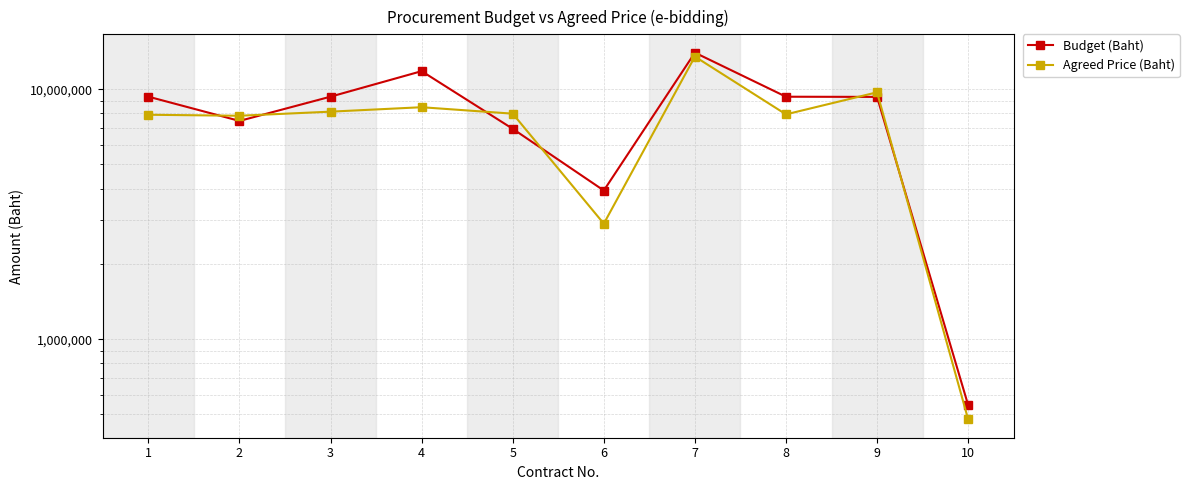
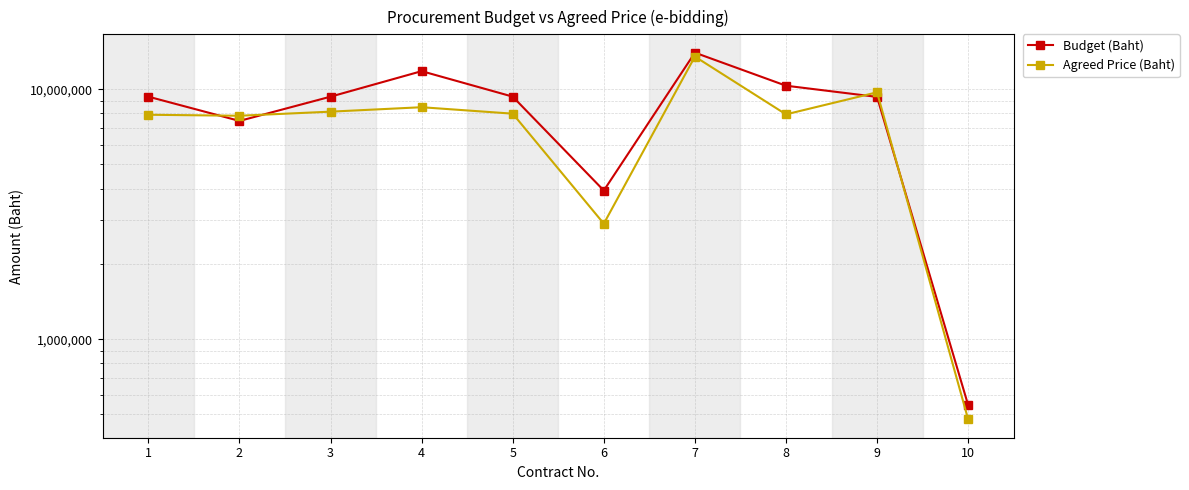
Budget (Baht), 5: 6,900,000 -> 9,300,000
Budget (Baht), 8: 9,300,000 -> 10,300,000
